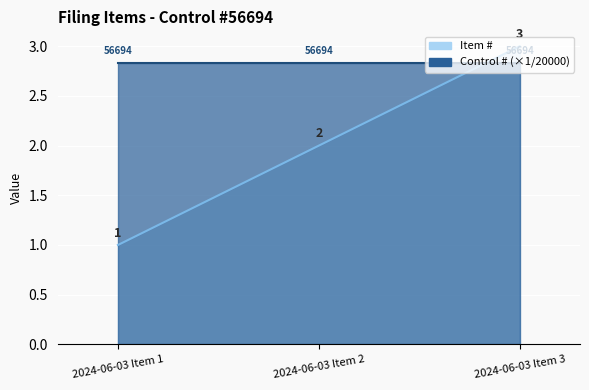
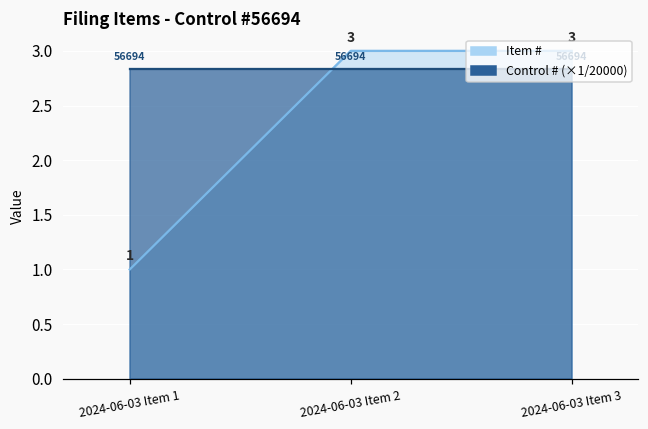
Item #, 2024-06-03 Item 2: 2 -> 3
